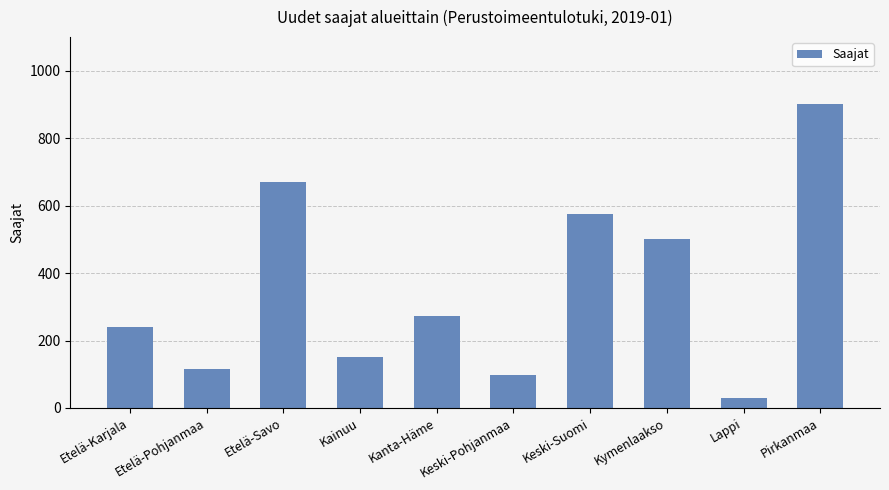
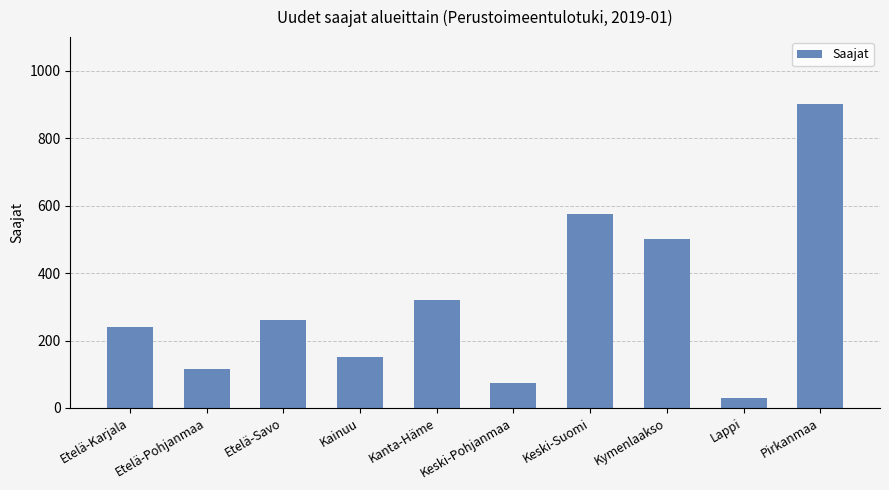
Etelä-Savo: 670 -> 260
Kanta-Häme: 270 -> 320
Keski-Pohjanmaa: 100 -> 70
